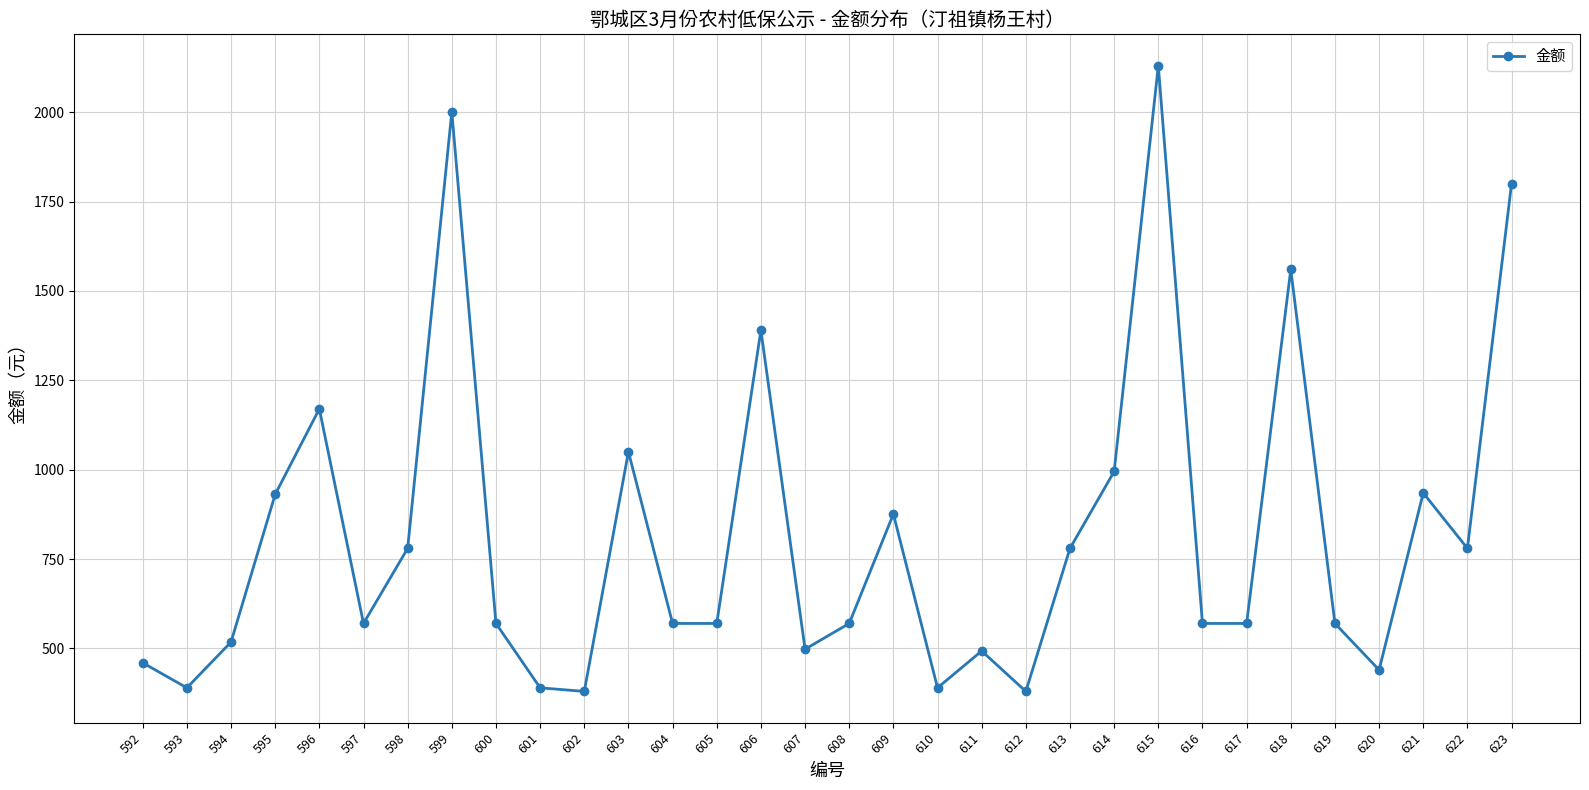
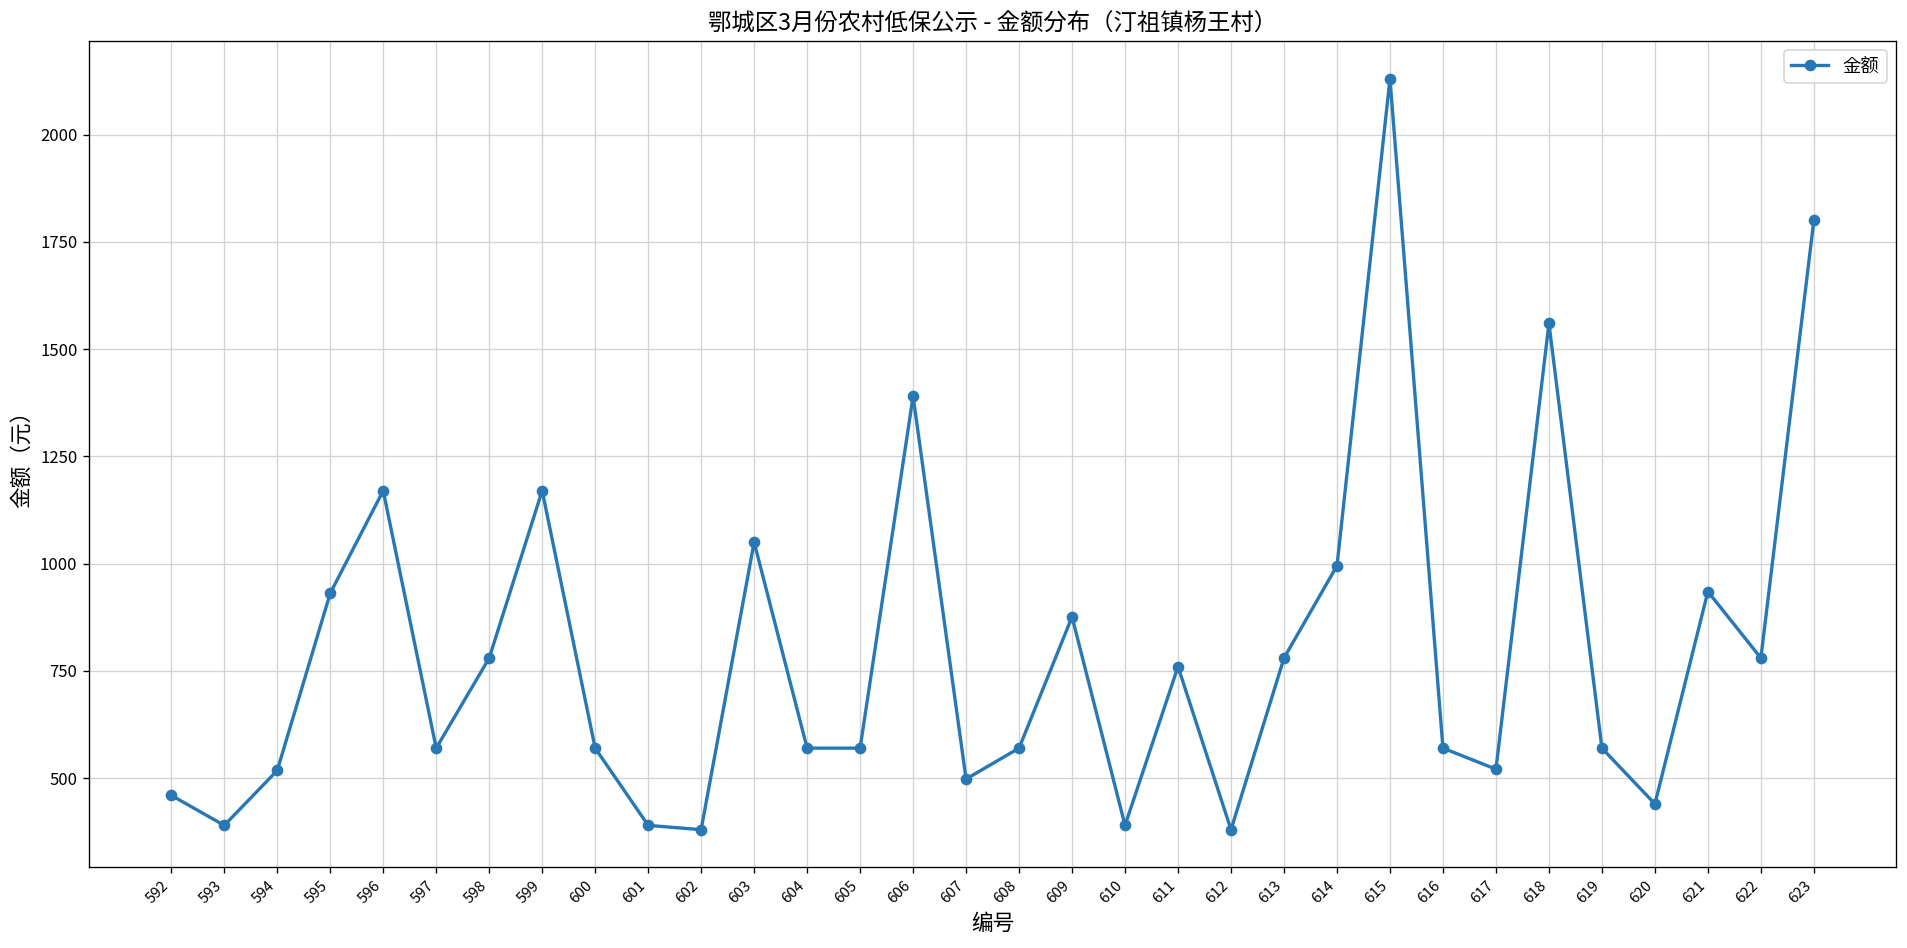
599: 2000 -> 1170
611: 490 -> 760
617: 570 -> 520
